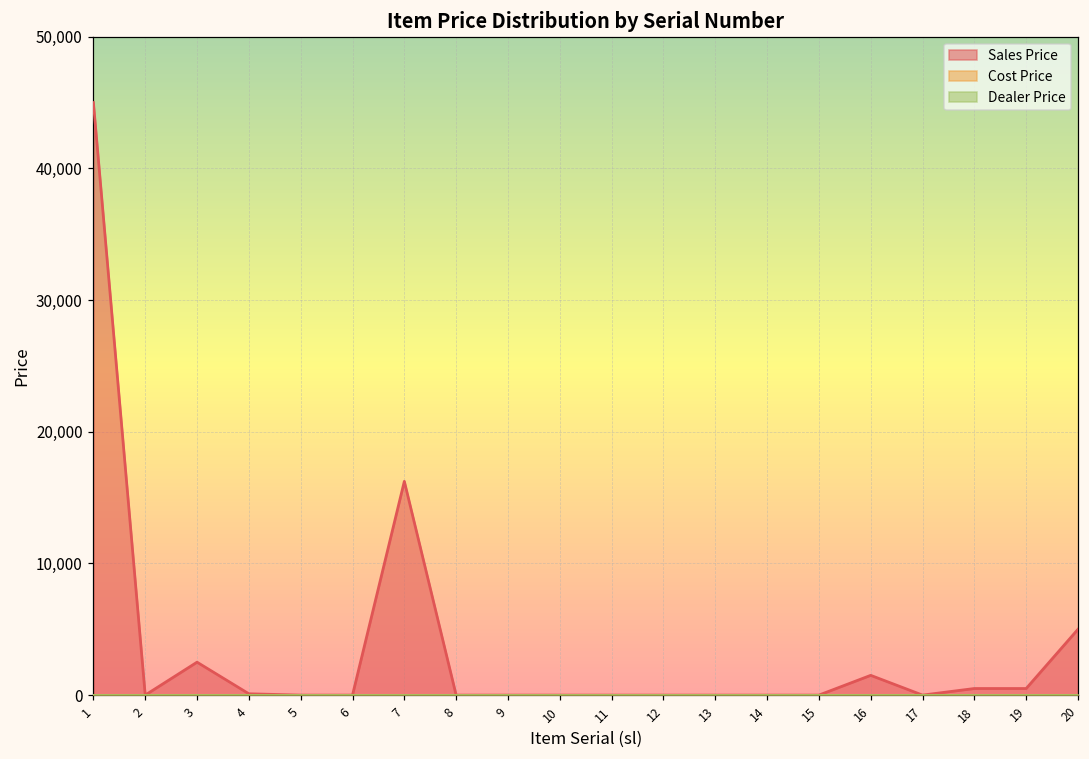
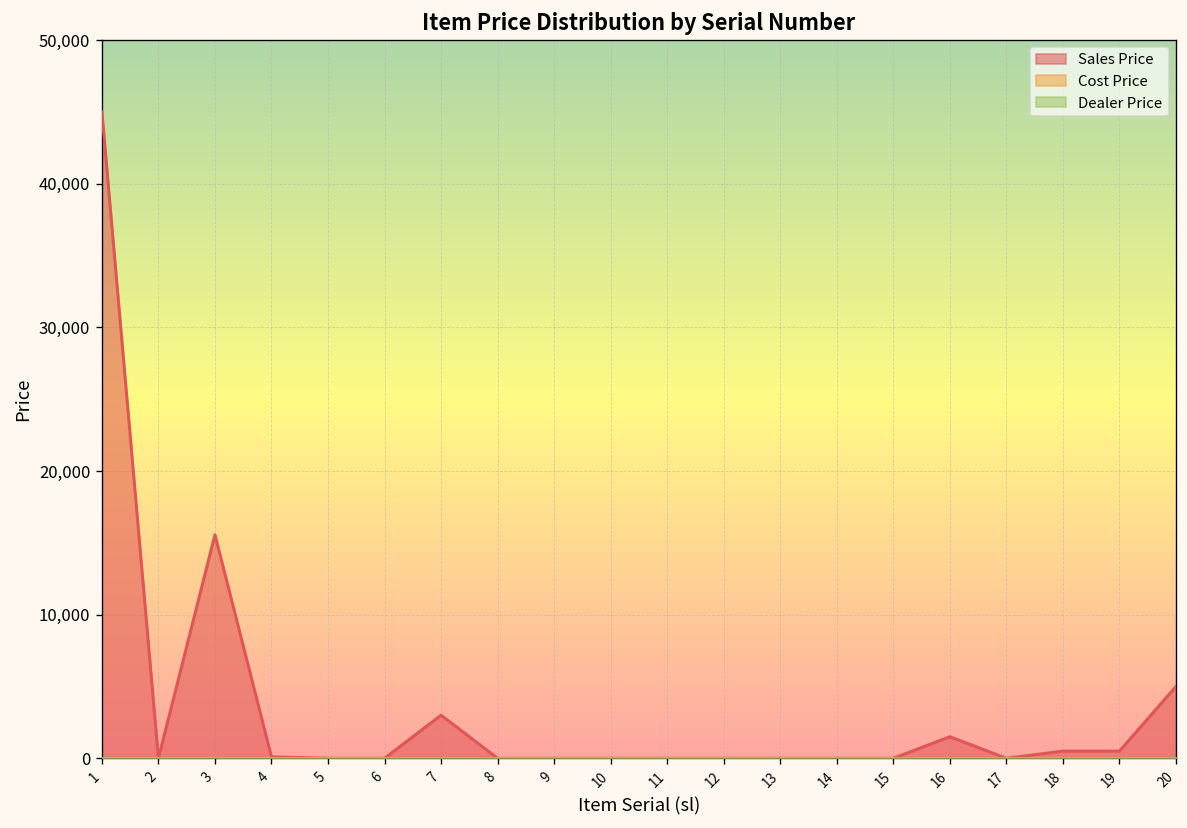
Sales Price, 3: 2,500 -> 15,600
Sales Price, 7: 16,200 -> 3,000
